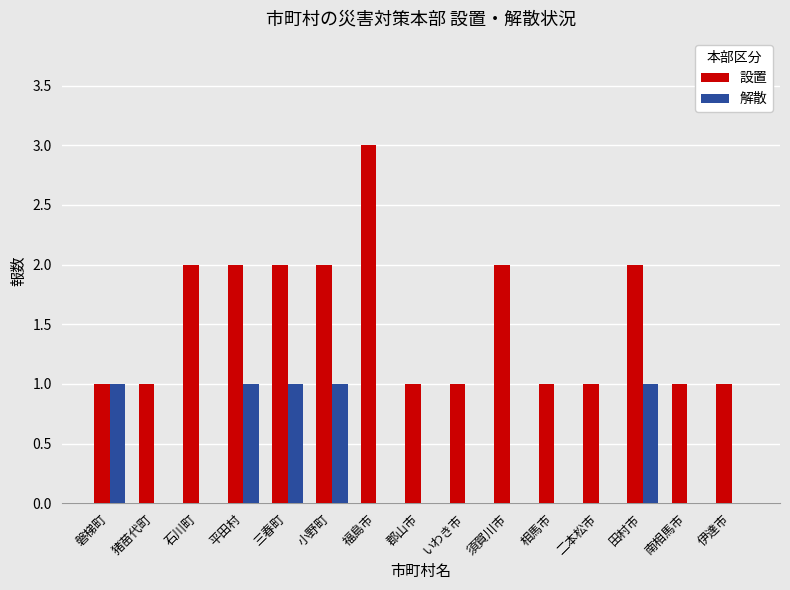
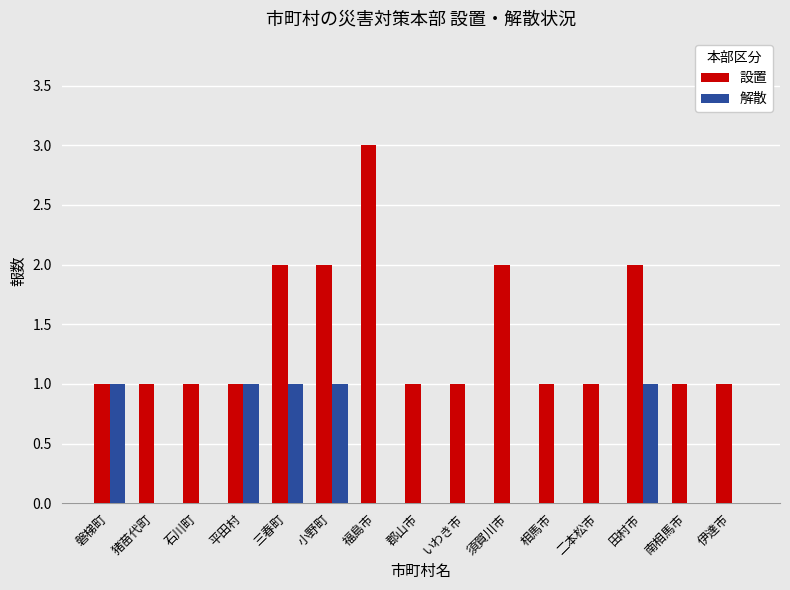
設置, 石川町: 2 -> 1
設置, 平田村: 2 -> 1
